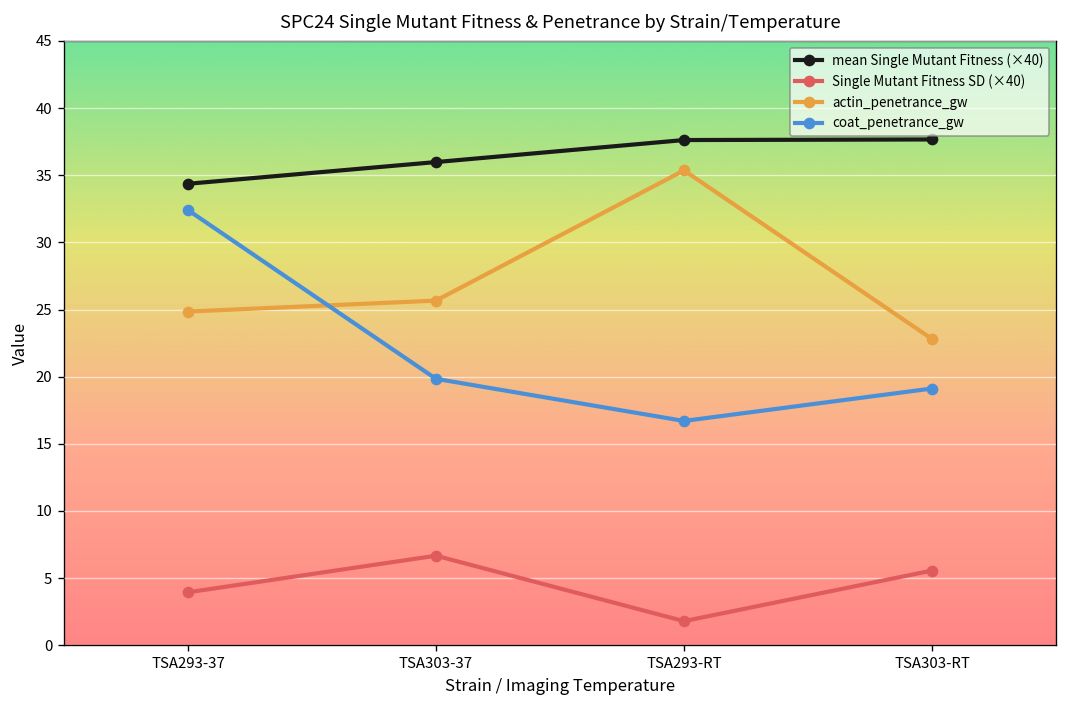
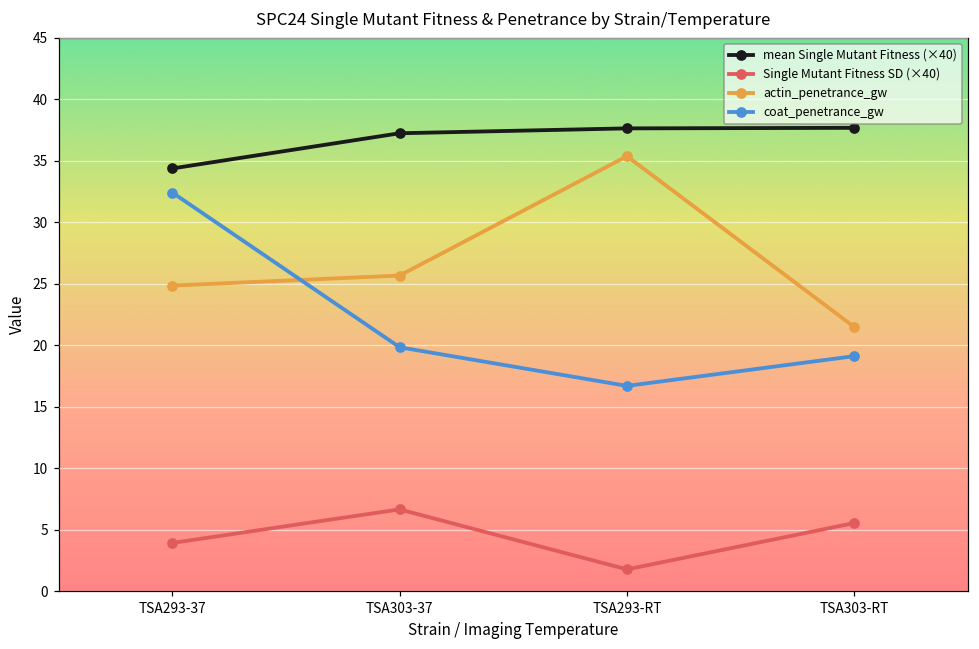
mean Single Mutant Fitness (×40), TSA303-37: 36.0 -> 37.2
actin_penetrance_gw, TSA303-RT: 22.8 -> 21.5
